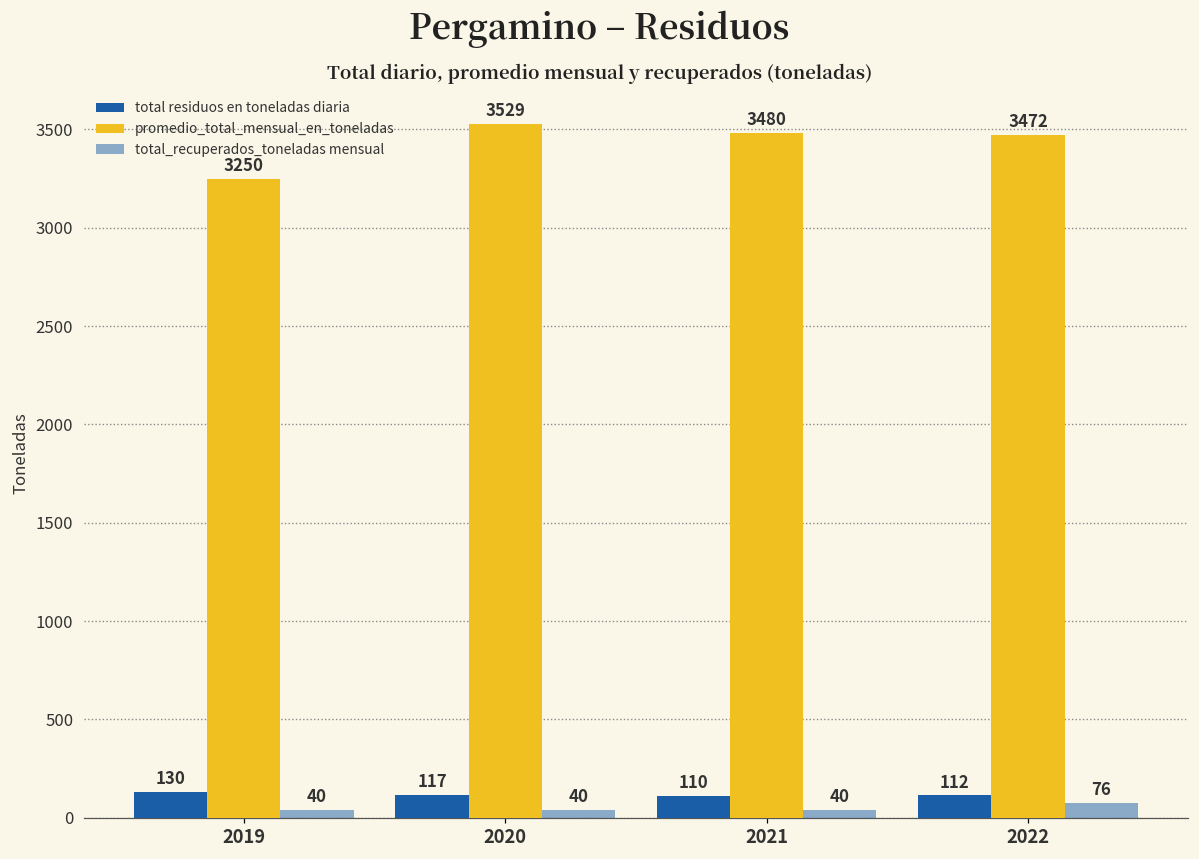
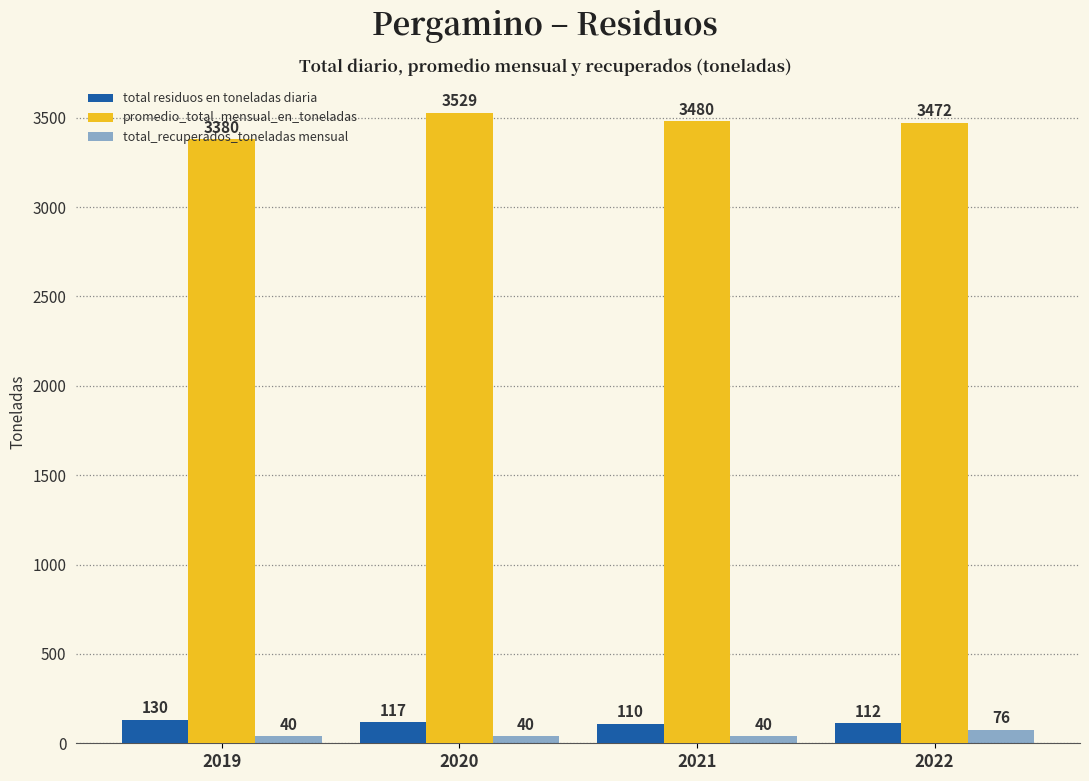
promedio_total_mensual_en_toneladas, 2019: 3250 -> 3380
